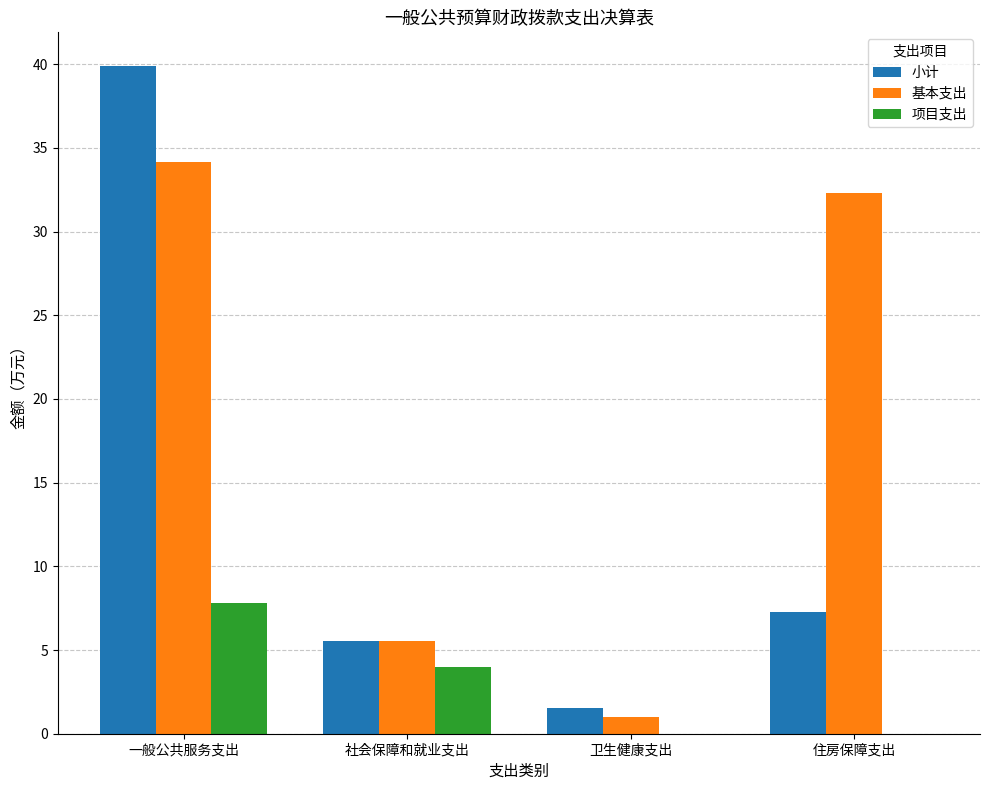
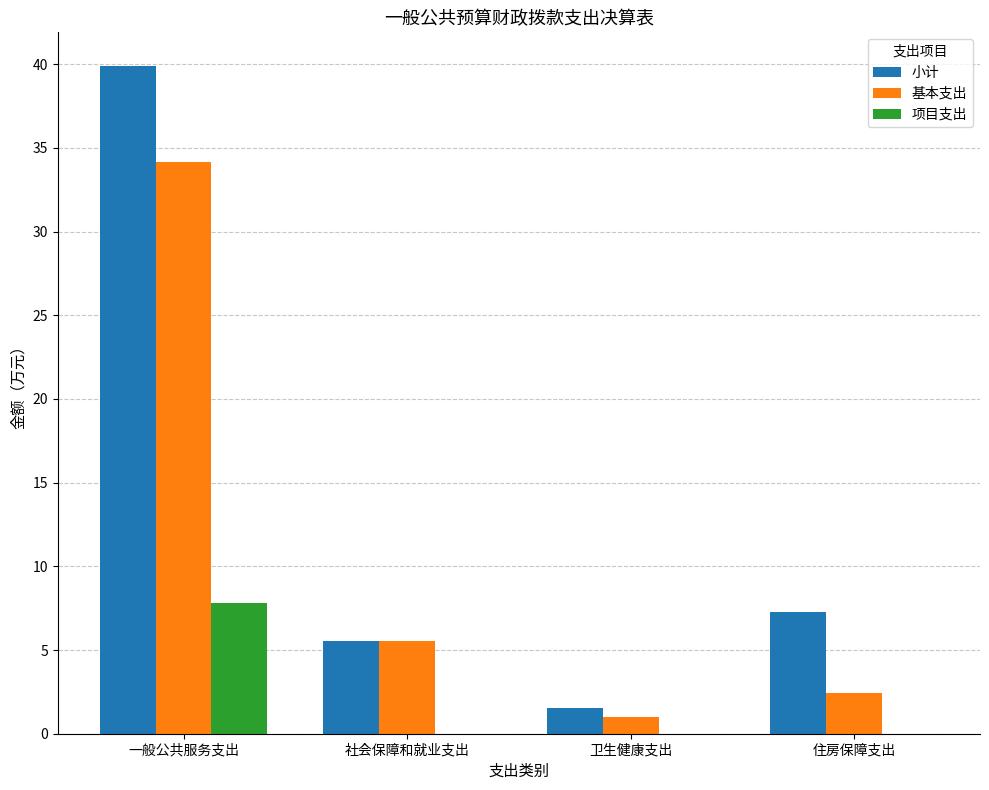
项目支出, 社会保障和就业支出: 4 -> 0
基本支出, 住房保障支出: 32.3 -> 2.5
